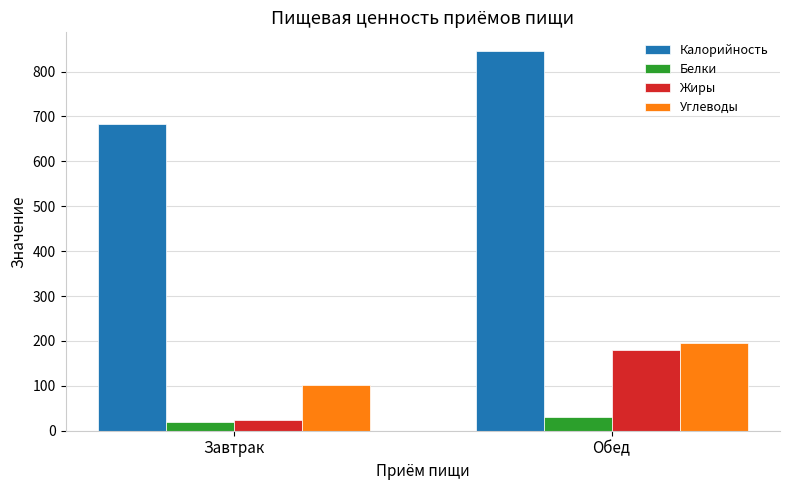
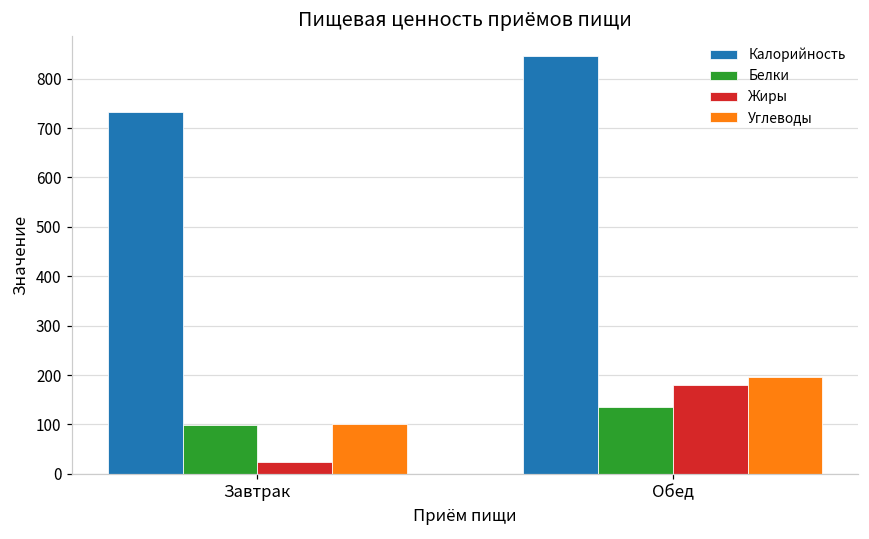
Калорийность, Завтрак: 680 -> 730
Белки, Завтрак: 20 -> 100
Белки, Обед: 30 -> 140
